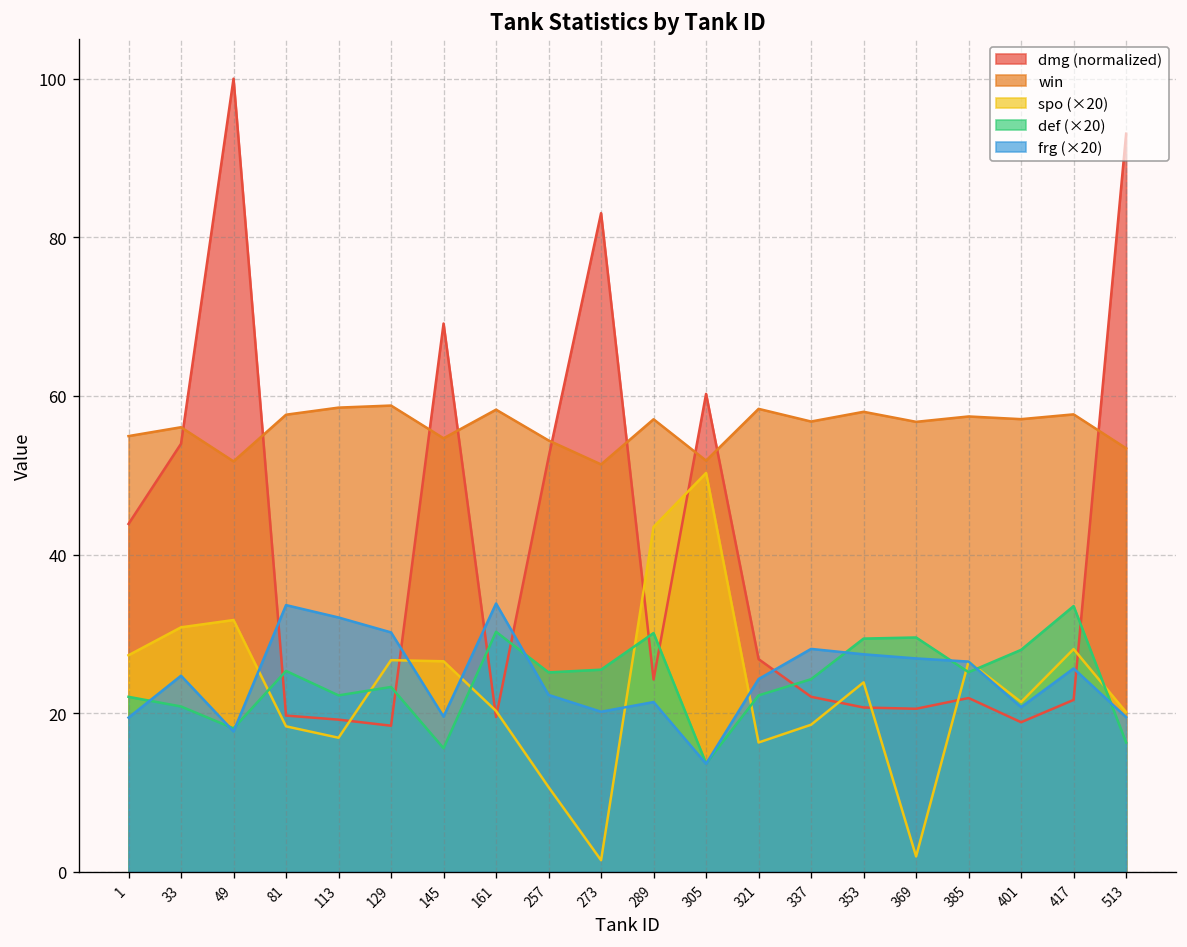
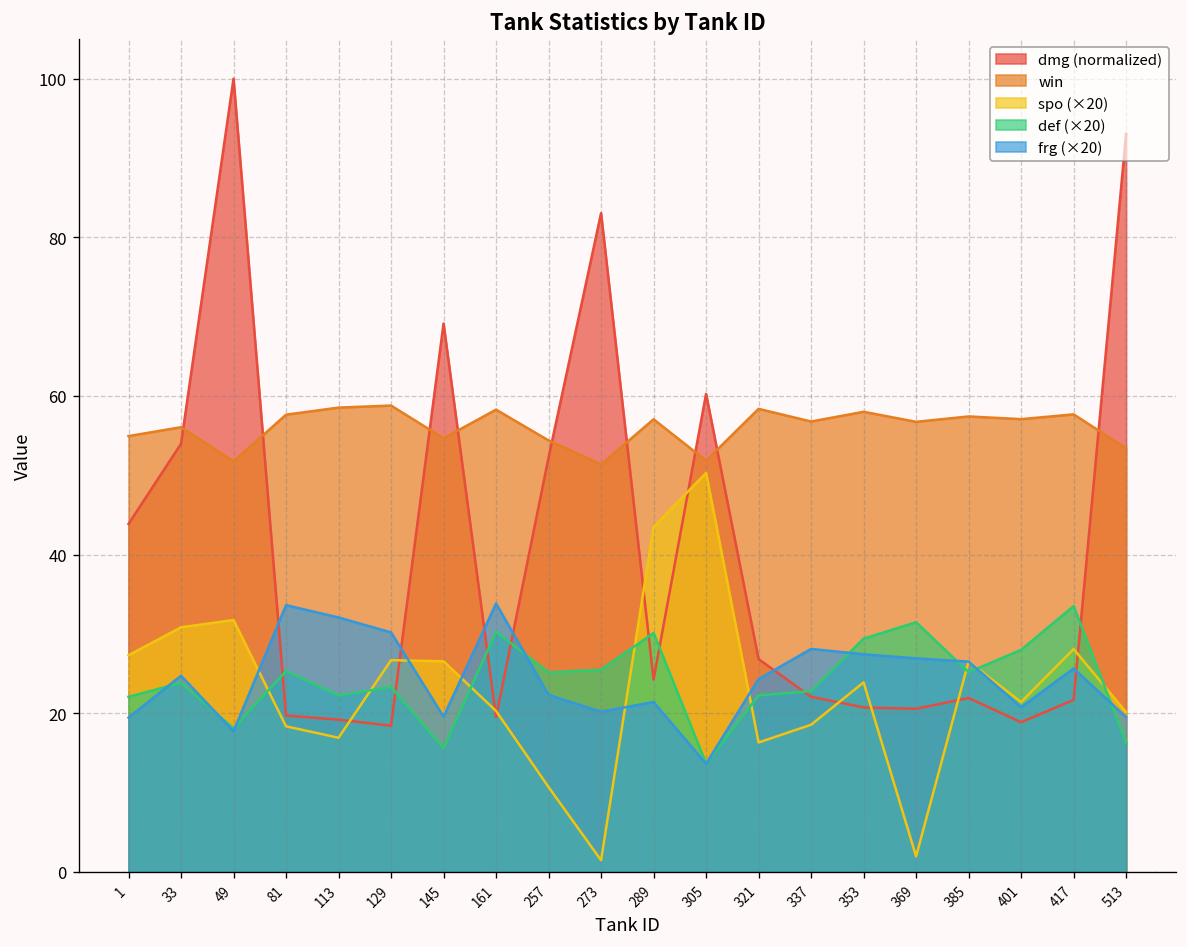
def (×20), 33: 21 -> 24
def (×20), 337: 24 -> 23
def (×20), 369: 30 -> 31
